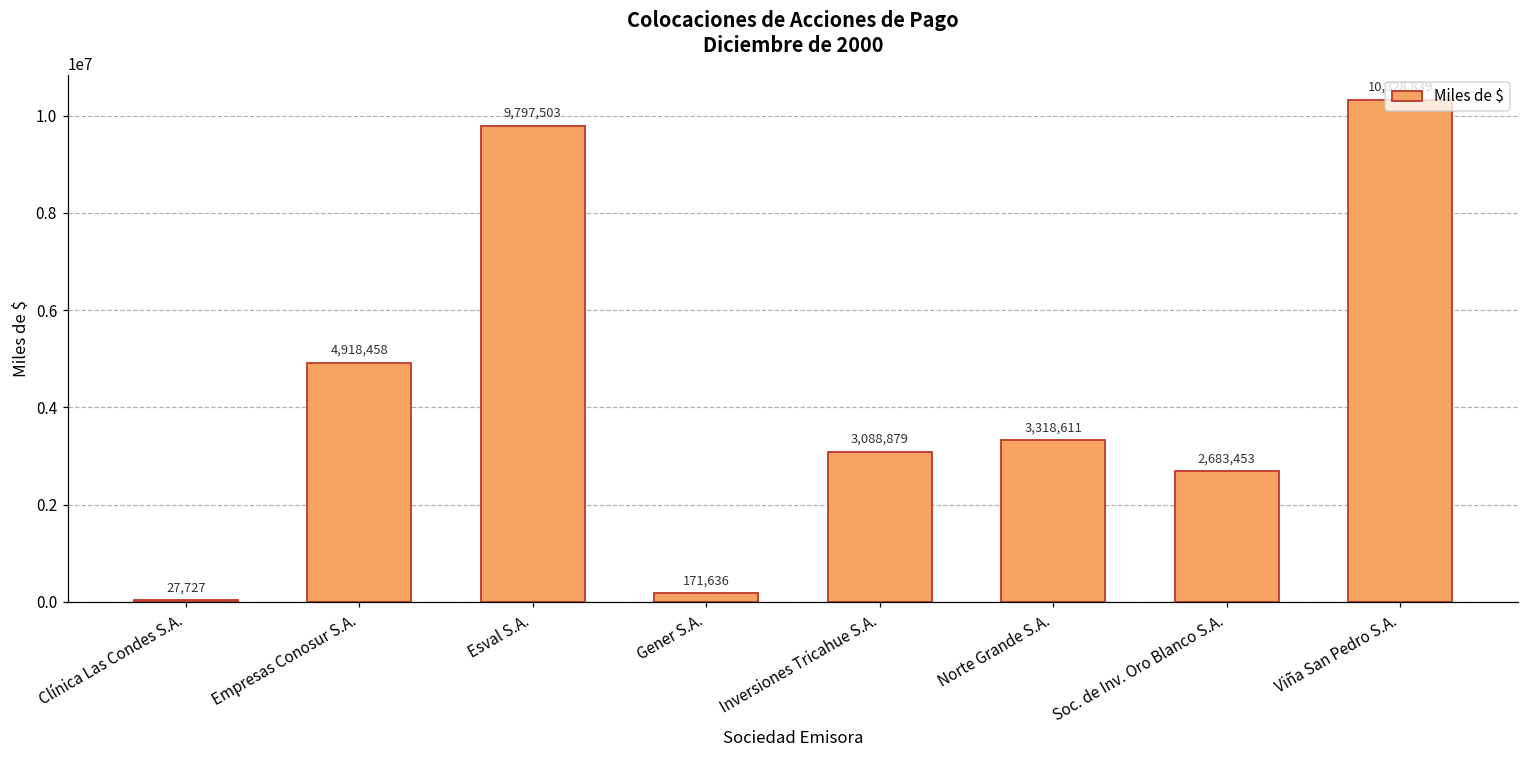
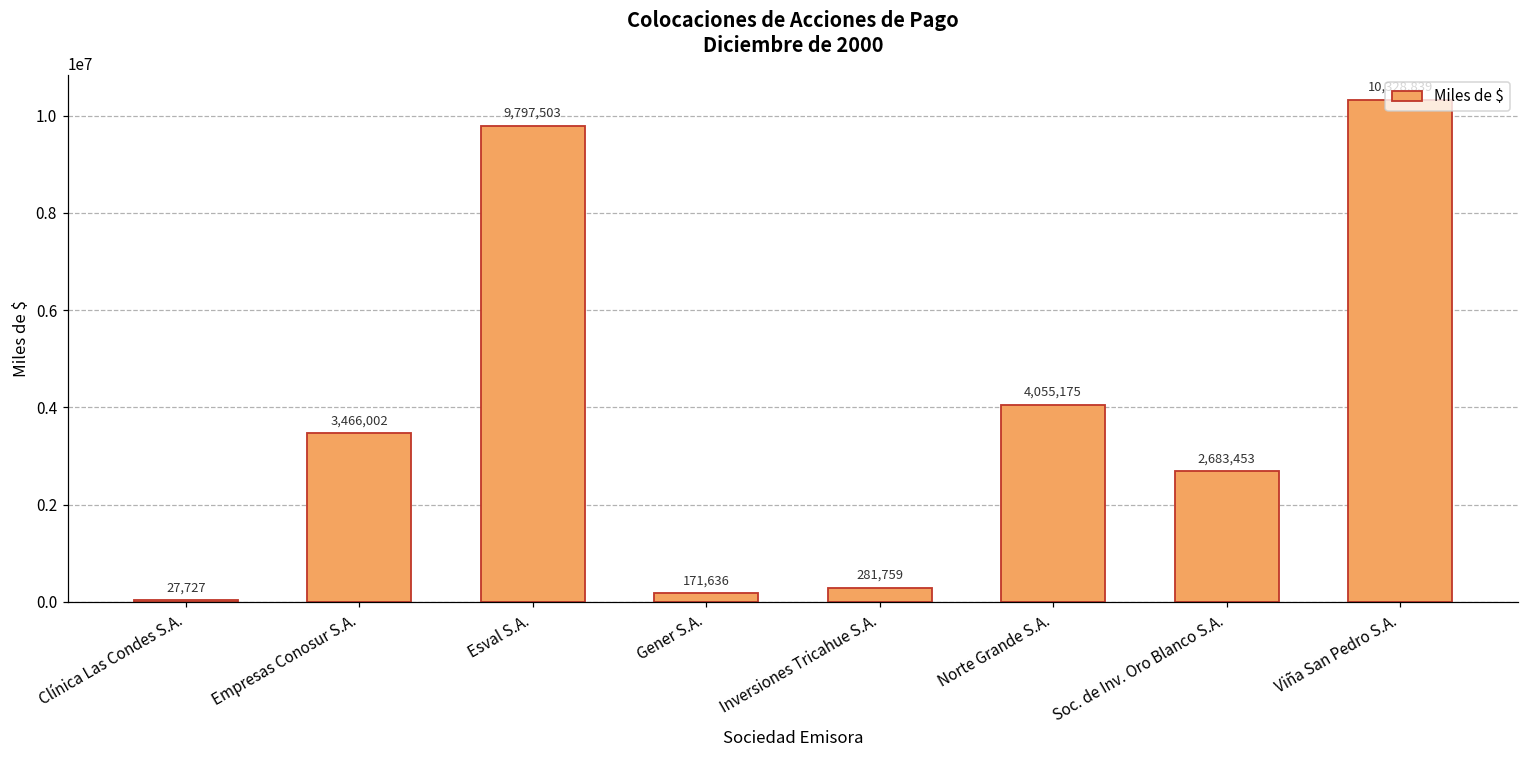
Empresas Conosur S.A.: 4,918,458 -> 3,466,002
Inversiones Tricahue S.A.: 3,088,879 -> 281,759
Norte Grande S.A.: 3,318,611 -> 4,055,175
